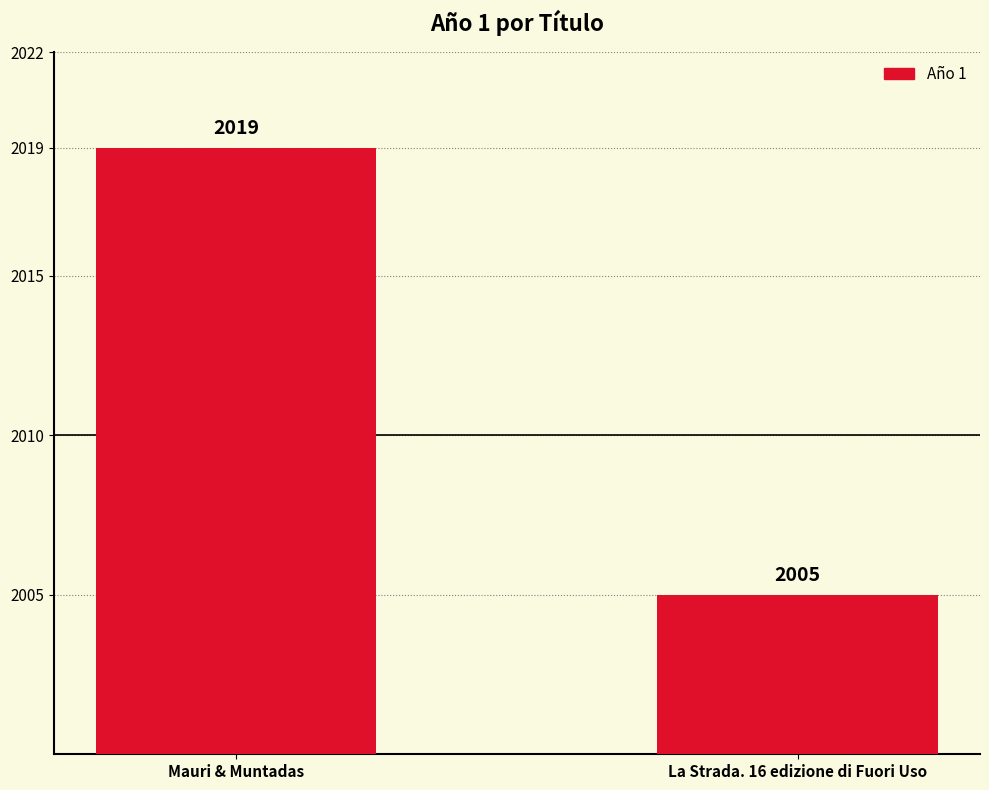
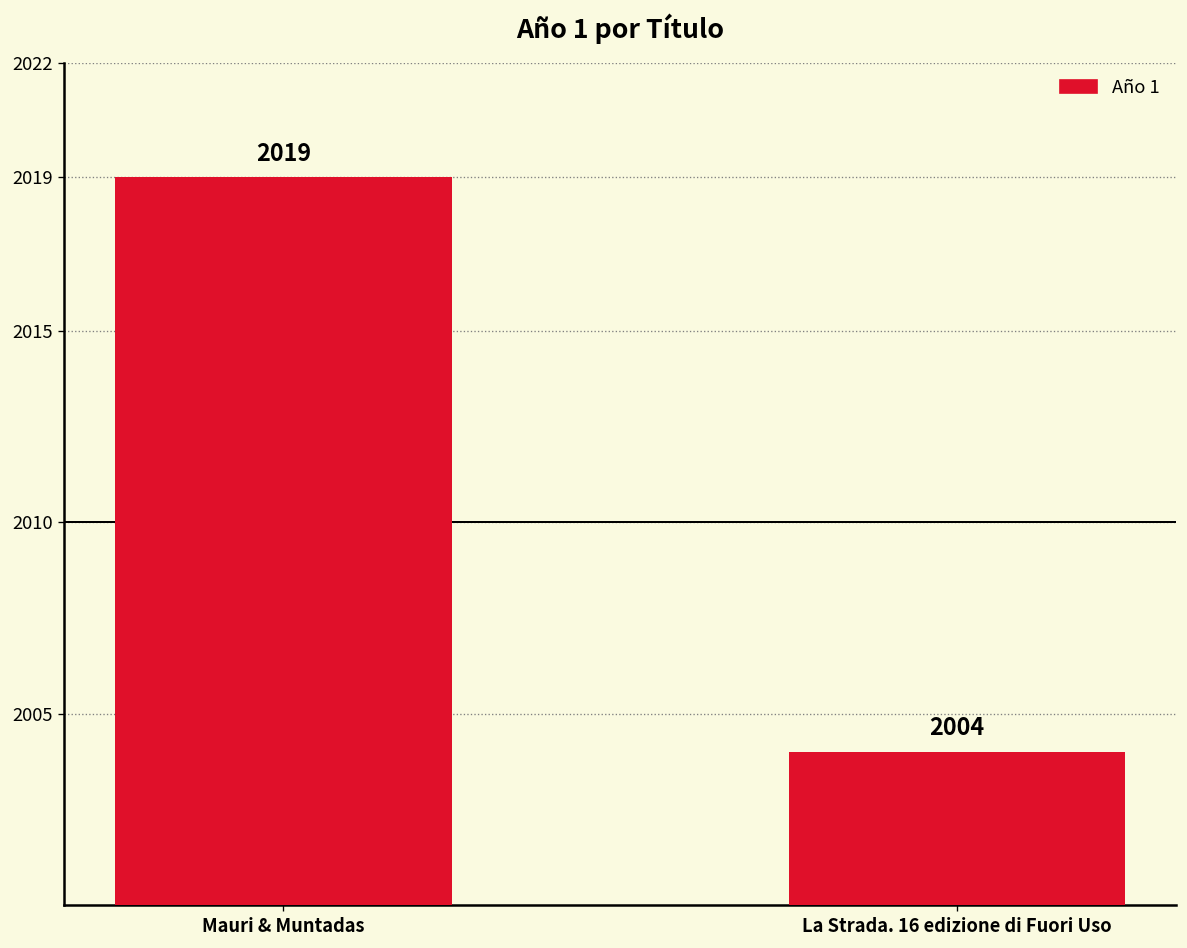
La Strada. 16 edizione di Fuori Uso: 2005 -> 2004
